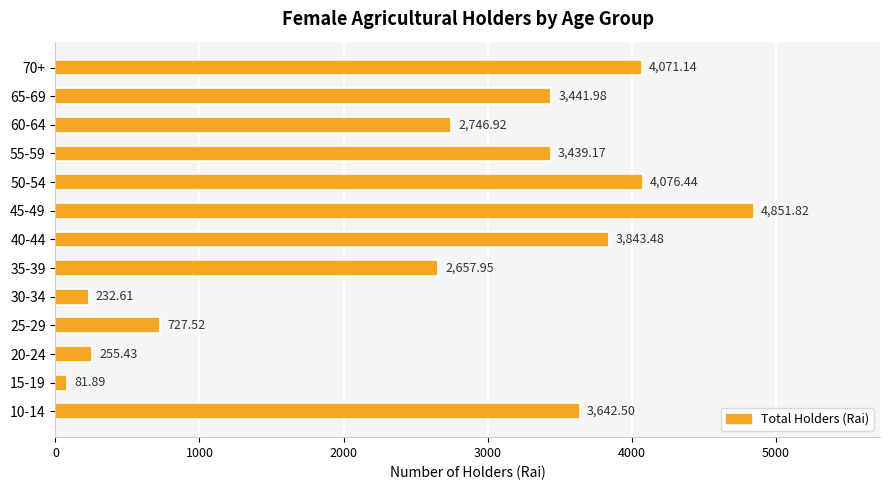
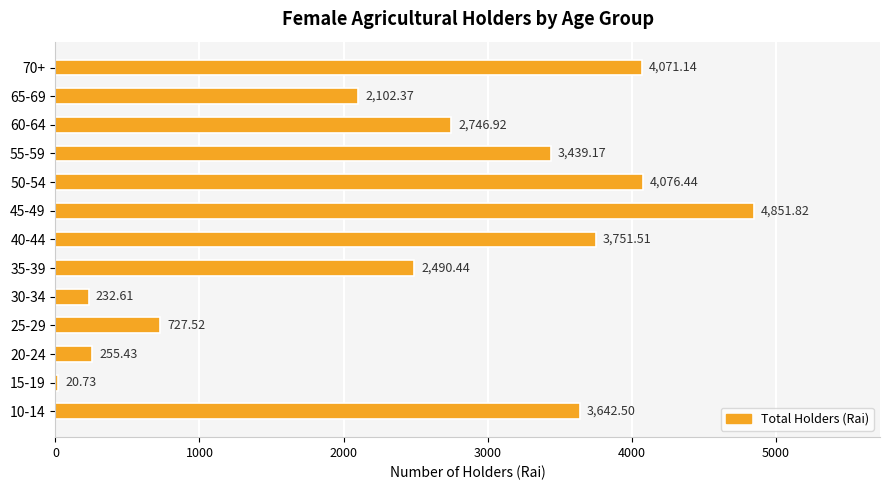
65-69: 3,441.98 -> 2,102.37
40-44: 3,843.48 -> 3,751.51
35-39: 2,657.95 -> 2,490.44
15-19: 81.89 -> 20.73
